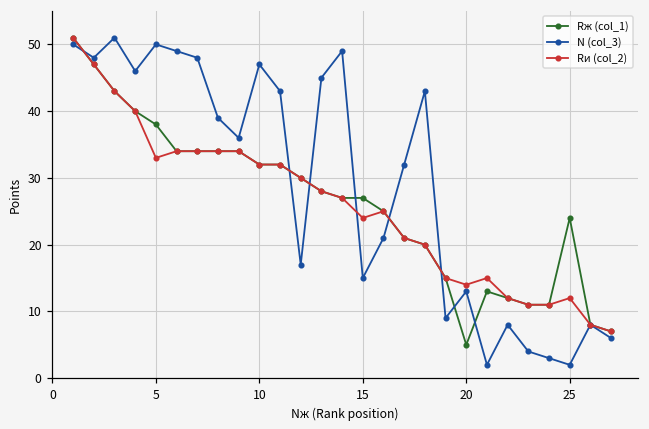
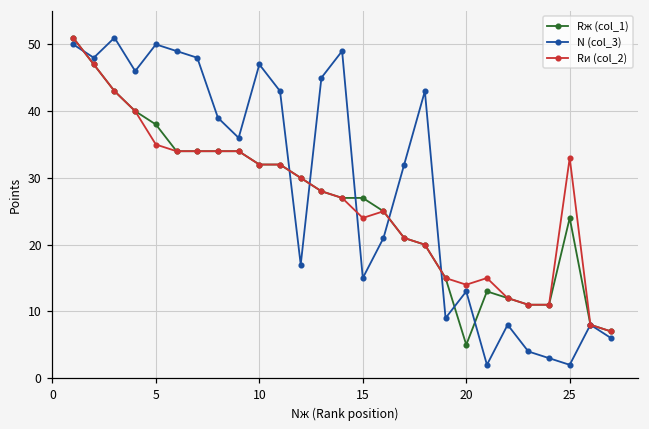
Rи (col_2), 5: 33 -> 35
Rи (col_2), 25: 12 -> 33
